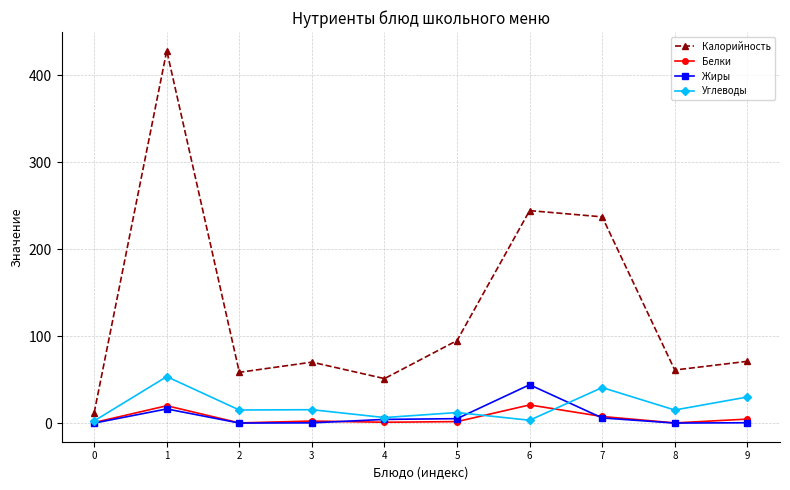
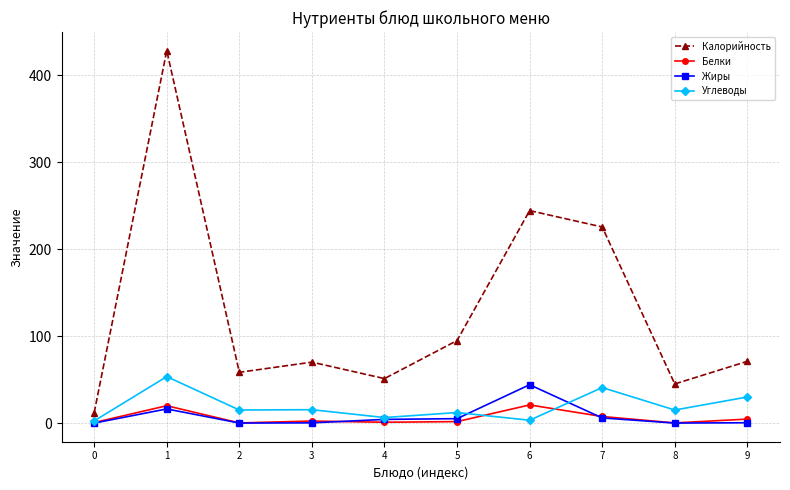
Калорийность, 7: 240 -> 230
Калорийность, 8: 60 -> 50
